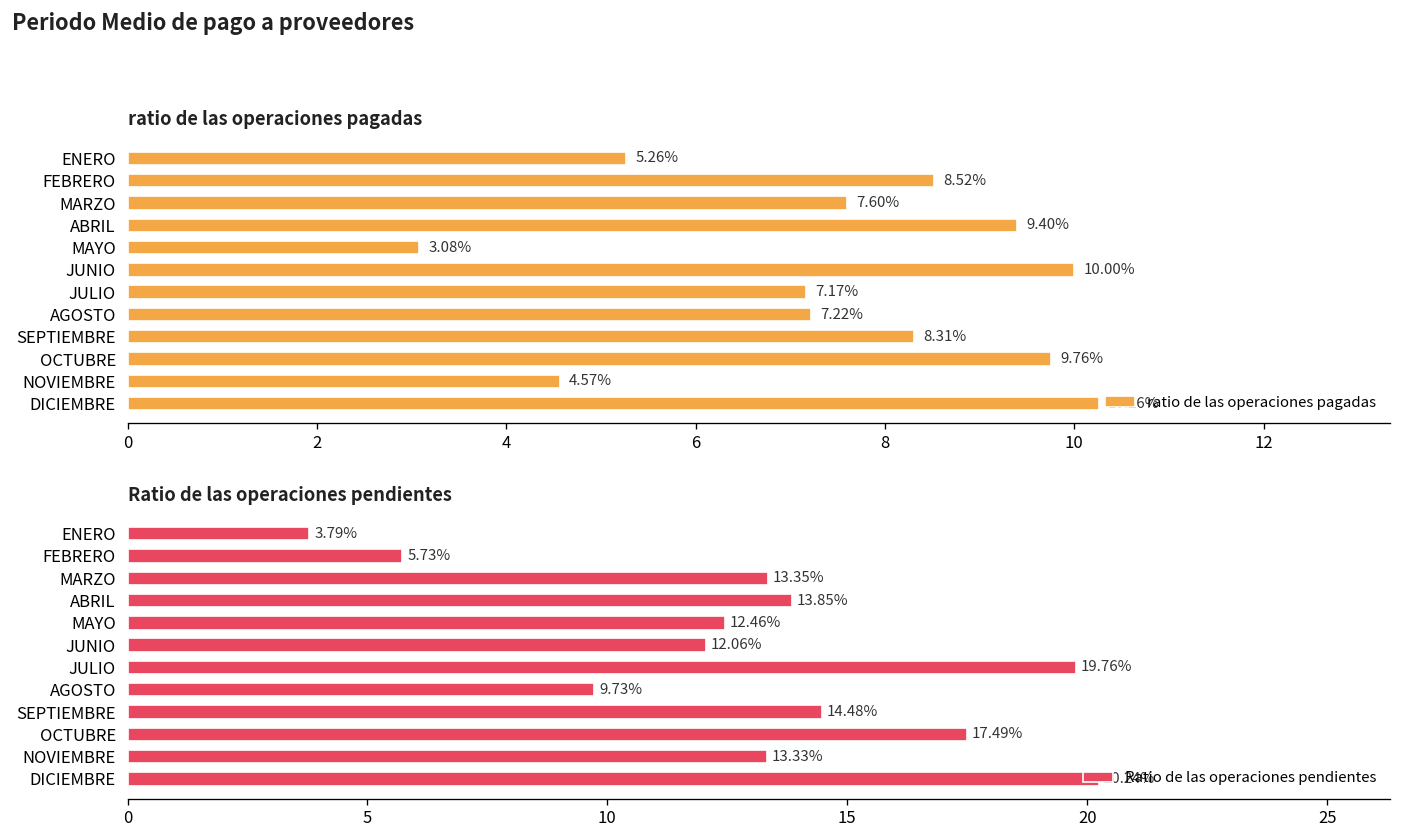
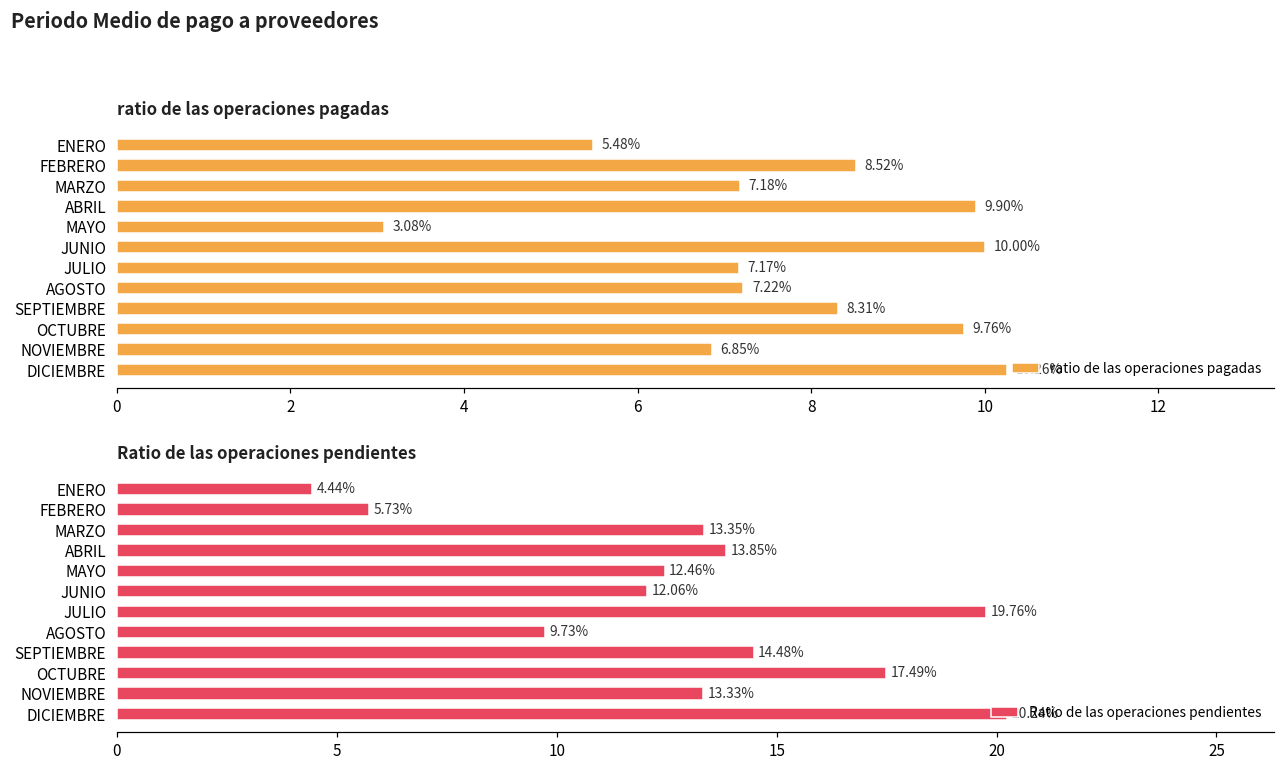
ratio de las operaciones pagadas, ENERO: 5.26% -> 5.48%
ratio de las operaciones pagadas, MARZO: 7.60% -> 7.18%
ratio de las operaciones pagadas, ABRIL: 9.40% -> 9.90%
ratio de las operaciones pagadas, NOVIEMBRE: 4.57% -> 6.85%
Ratio de las operaciones pendientes, ENERO: 3.79% -> 4.44%
